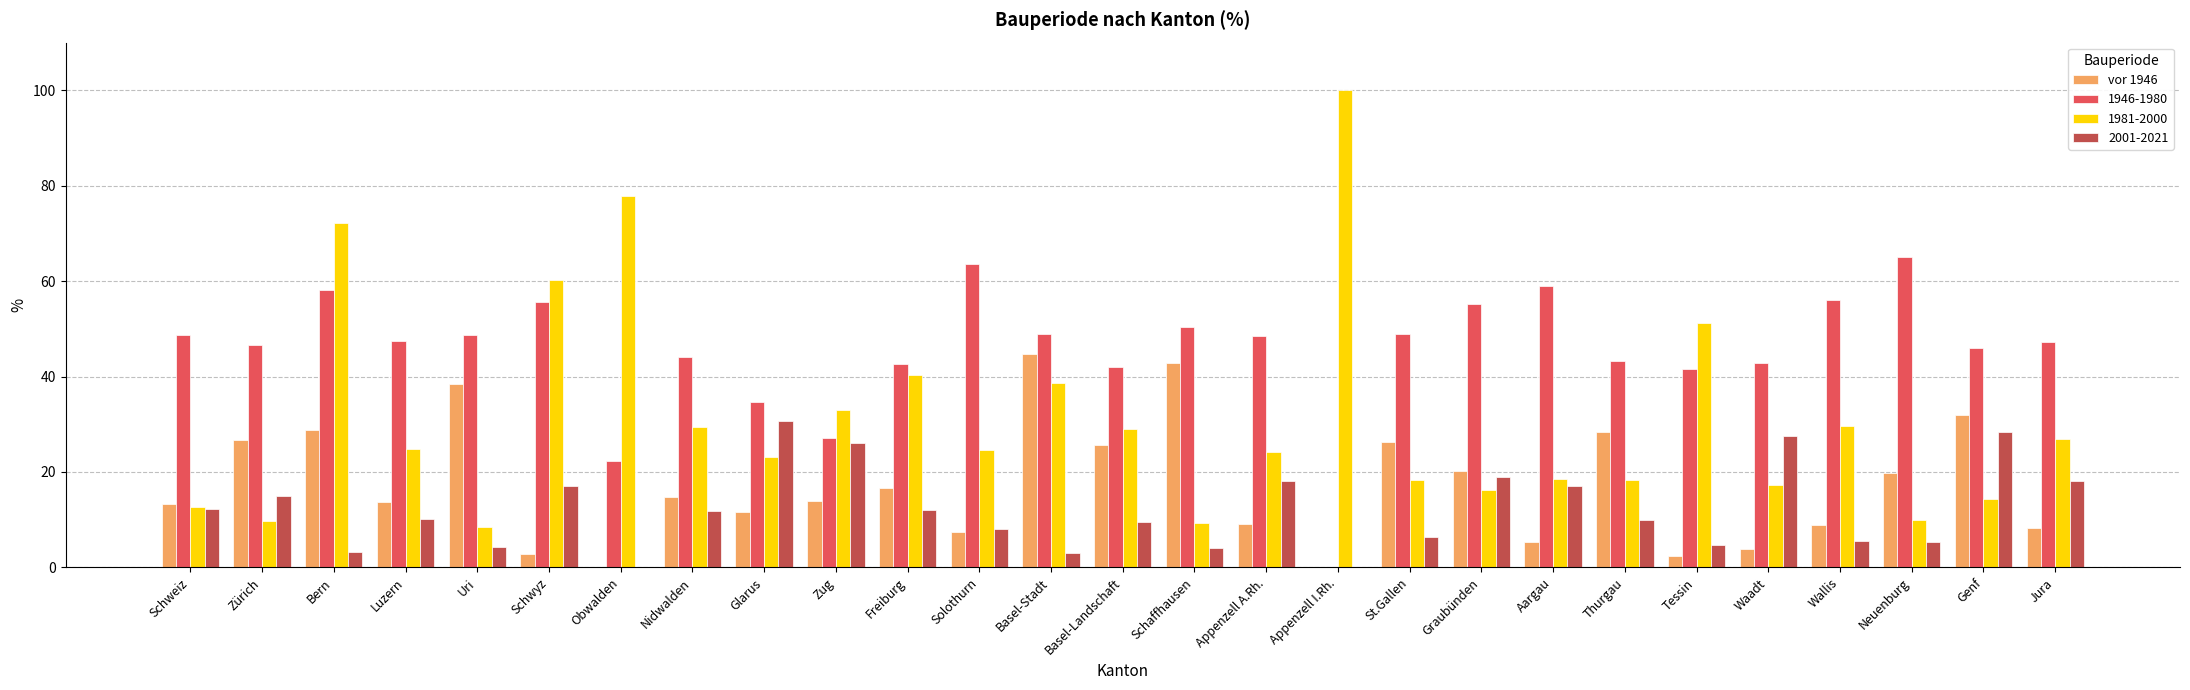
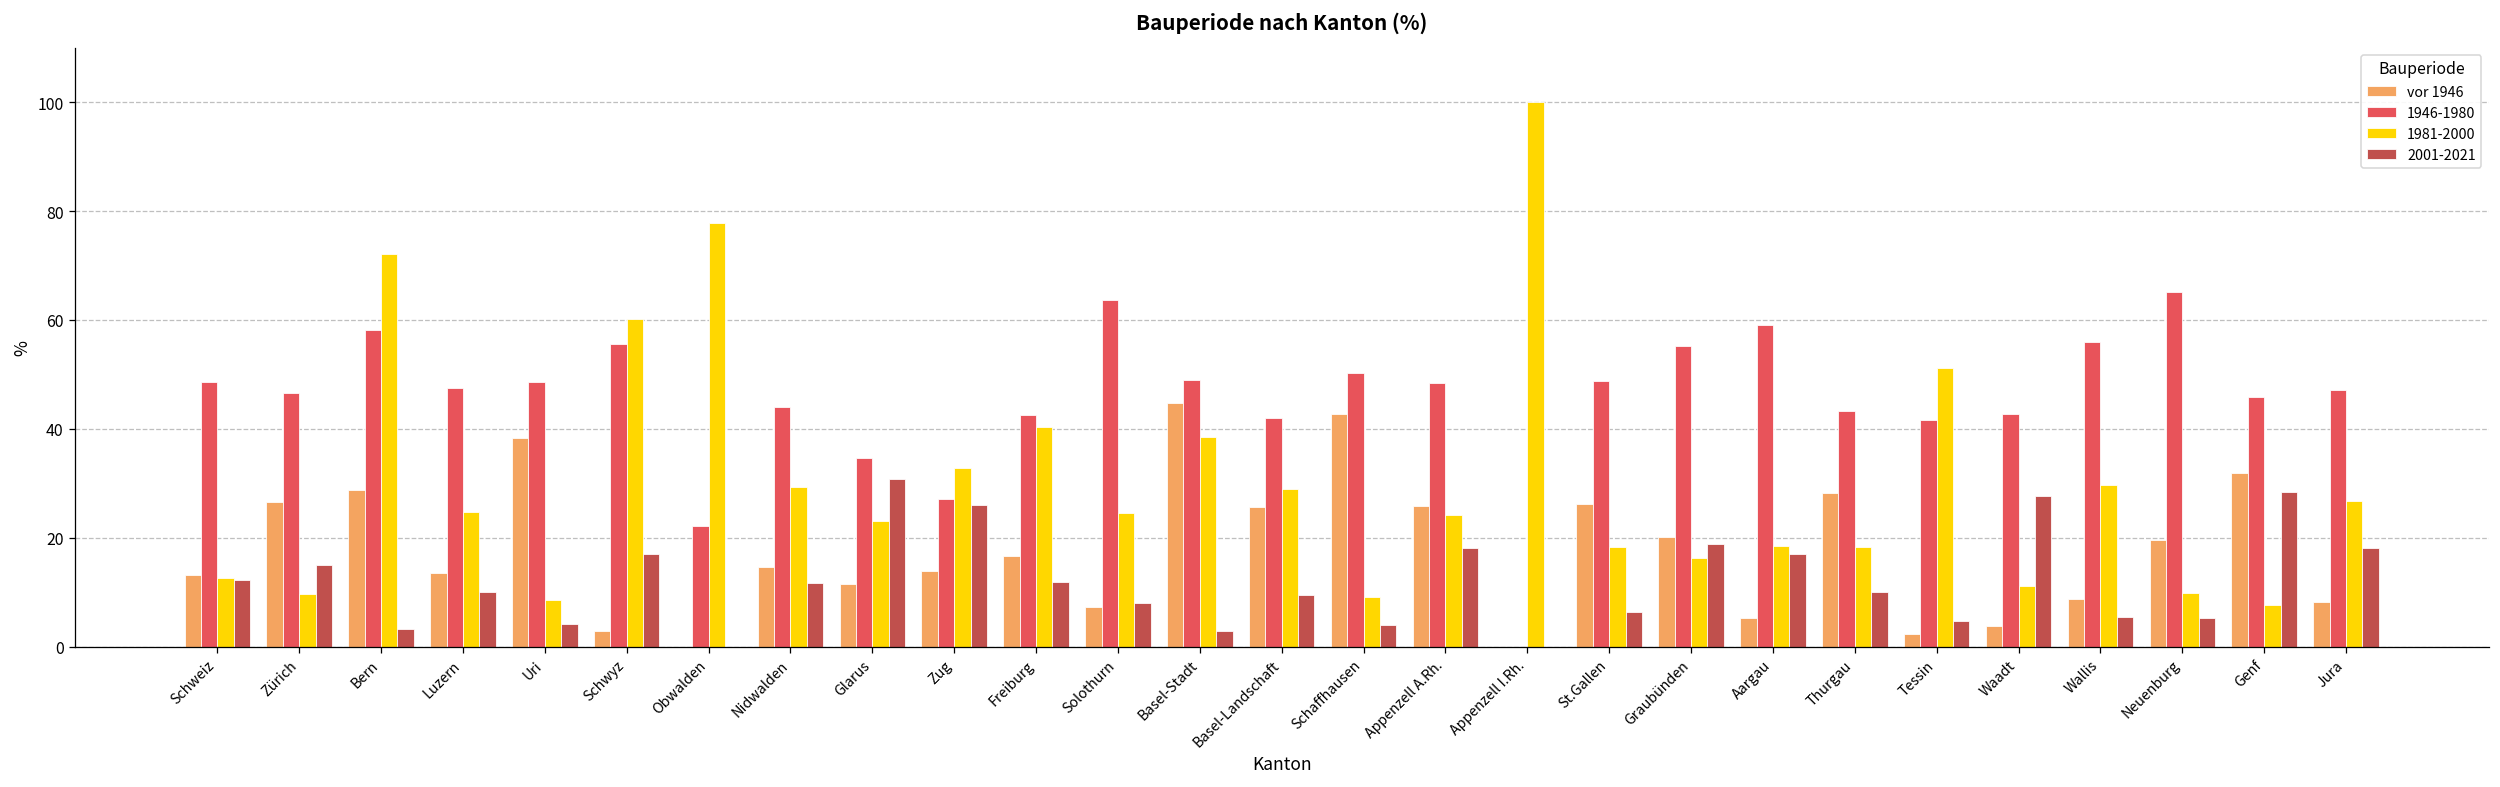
vor 1946, Appenzell A.Rh.: 9 -> 26
1981-2000, Waadt: 17 -> 11
1981-2000, Genf: 14 -> 8
